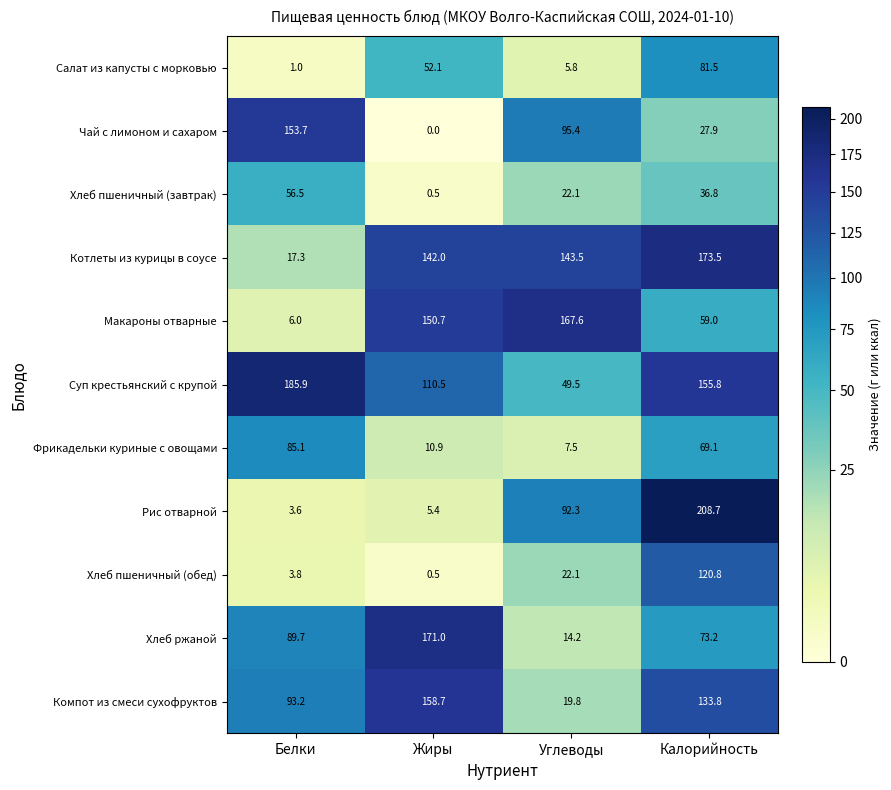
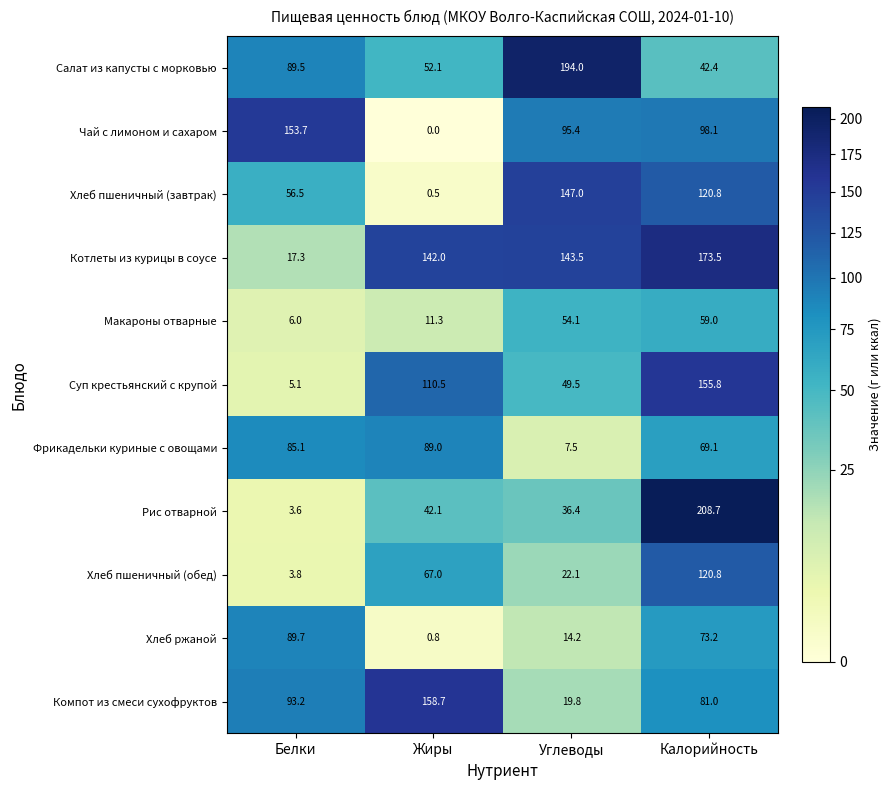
Салат из капусты с морковью, Белки: 1.0 -> 89.5
Салат из капусты с морковью, Углеводы: 5.8 -> 194.0
Салат из капусты с морковью, Калорийность: 81.5 -> 42.4
Чай с лимоном и сахаром, Калорийность: 27.9 -> 98.1
Хлеб пшеничный (завтрак), Углеводы: 22.1 -> 147.0
Хлеб пшеничный (завтрак), Калорийность: 36.8 -> 120.8
Макароны отварные, Жиры: 150.7 -> 11.3
Макароны отварные, Углеводы: 167.6 -> 54.1
Суп крестьянский с крупой, Белки: 185.9 -> 5.1
Фрикадельки куриные с овощами, Жиры: 10.9 -> 89.0
Рис отварной, Жиры: 5.4 -> 42.1
Рис отварной, Углеводы: 92.3 -> 36.4
Хлеб пшеничный (обед), Жиры: 0.5 -> 67.0
Хлеб ржаной, Жиры: 171.0 -> 0.8
Компот из смеси сухофруктов, Калорийность: 133.8 -> 81.0
